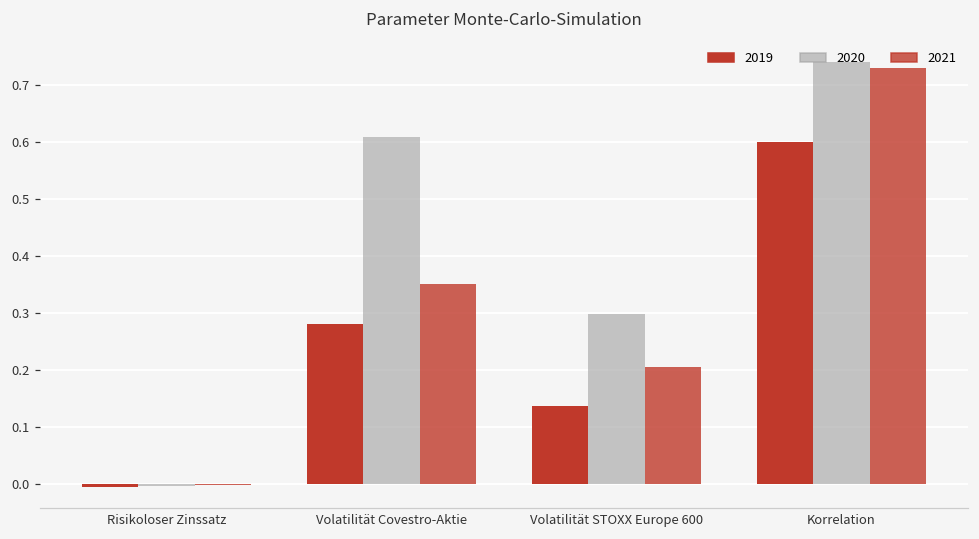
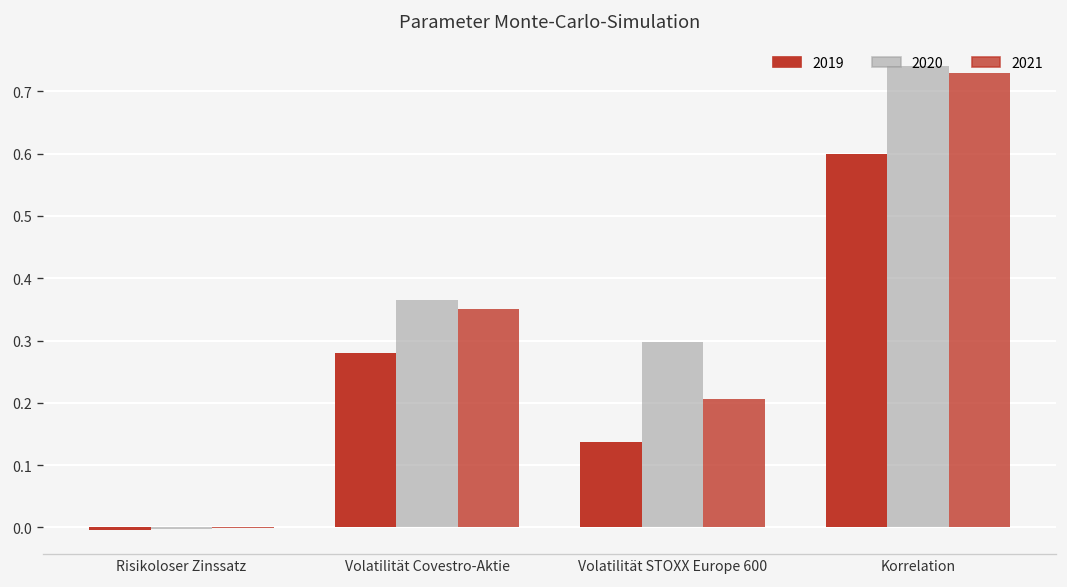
2020, Volatilität Covestro-Aktie: 0.61 -> 0.37
